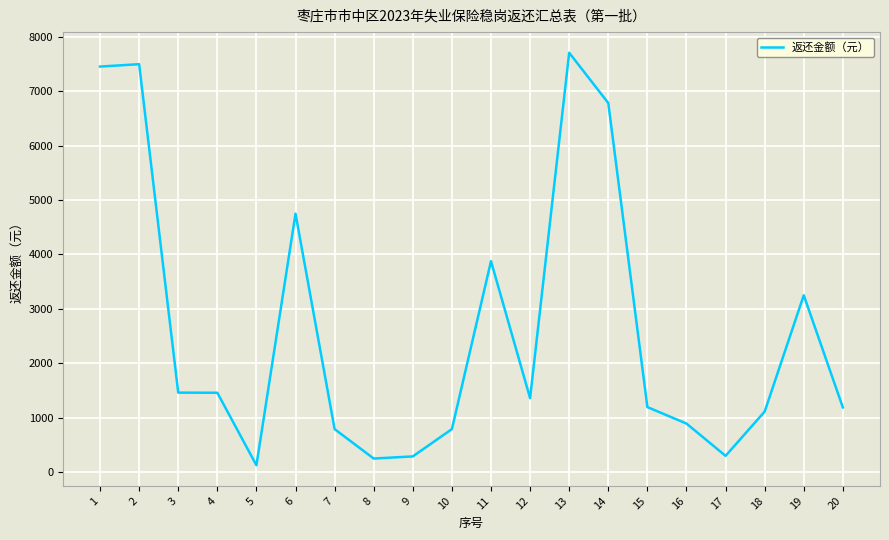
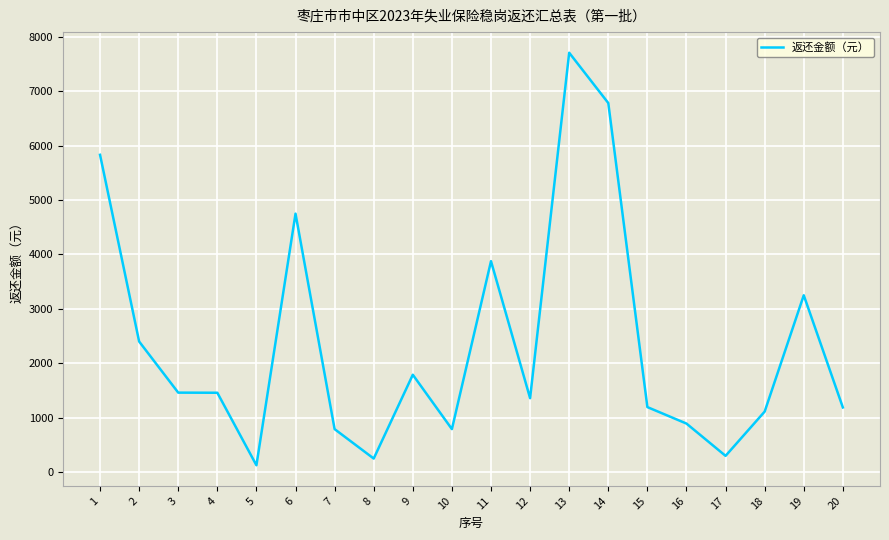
1: 7500 -> 5800
2: 7500 -> 2400
9: 300 -> 1800
